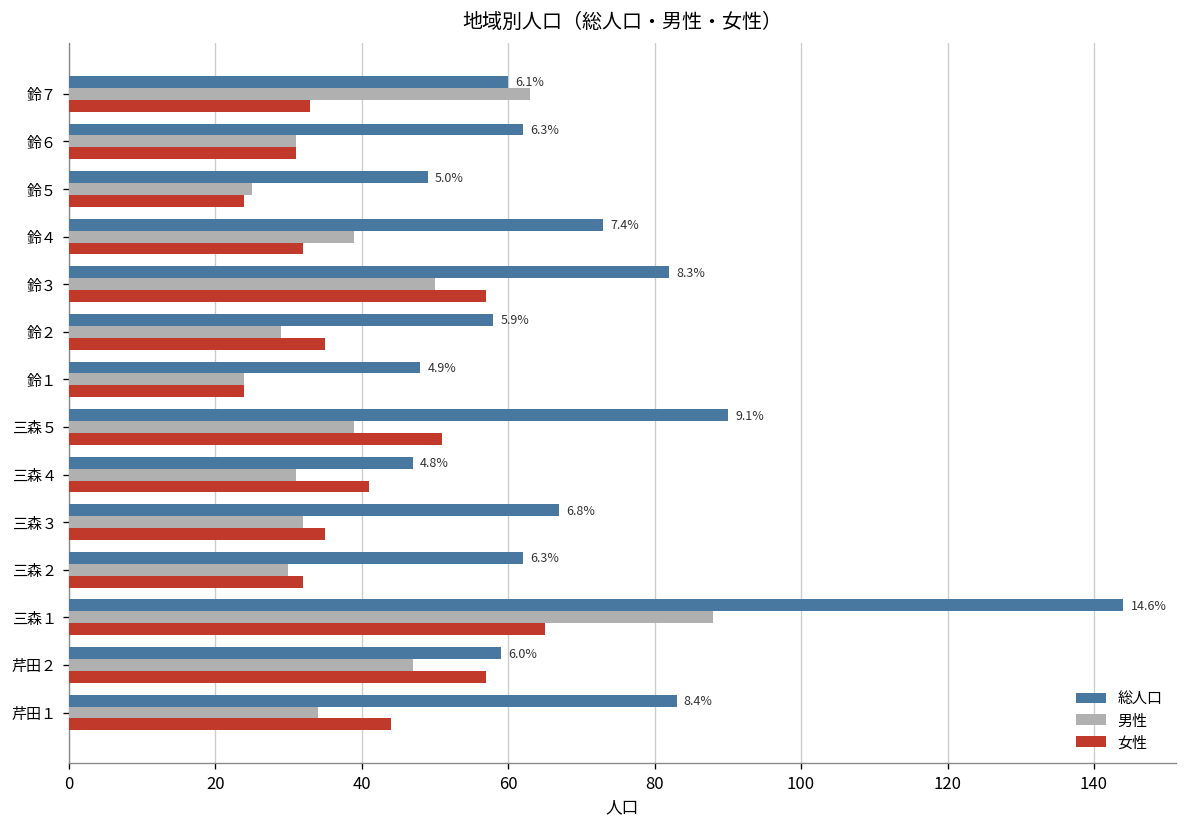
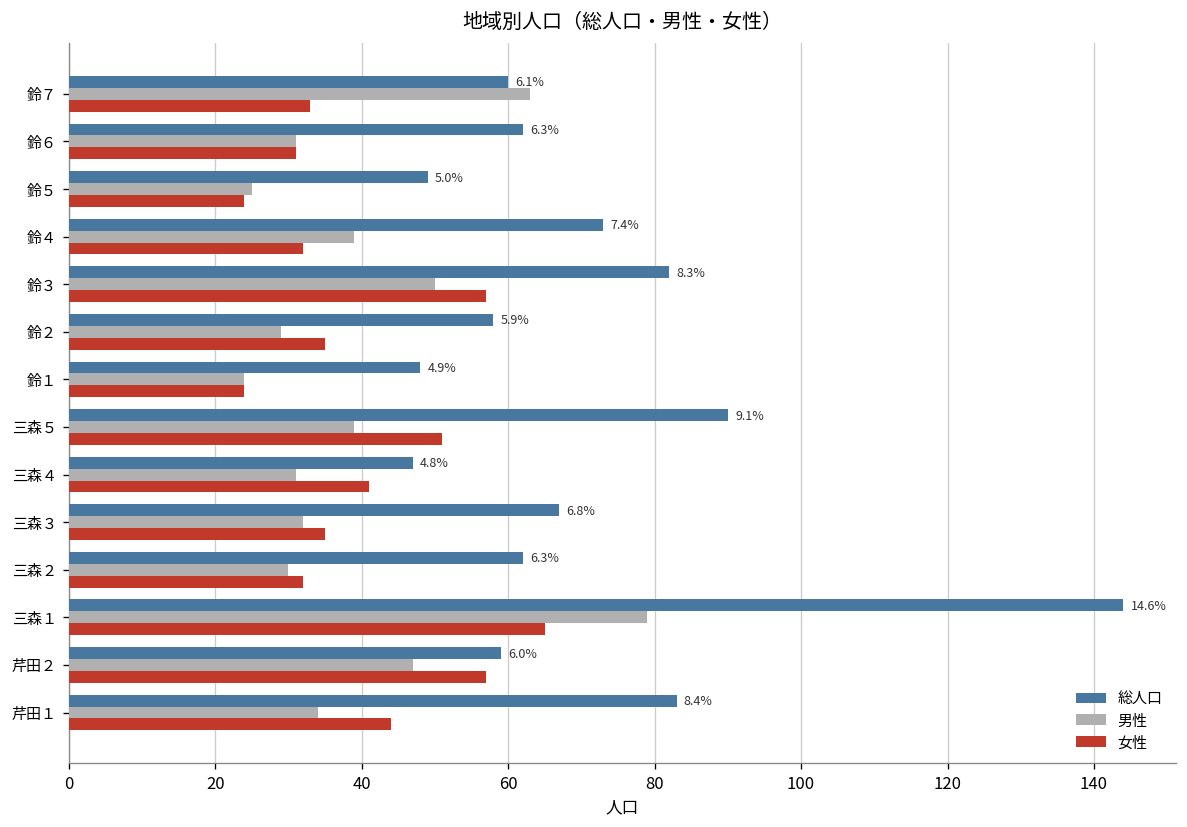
男性, 三森１: 88 -> 79
